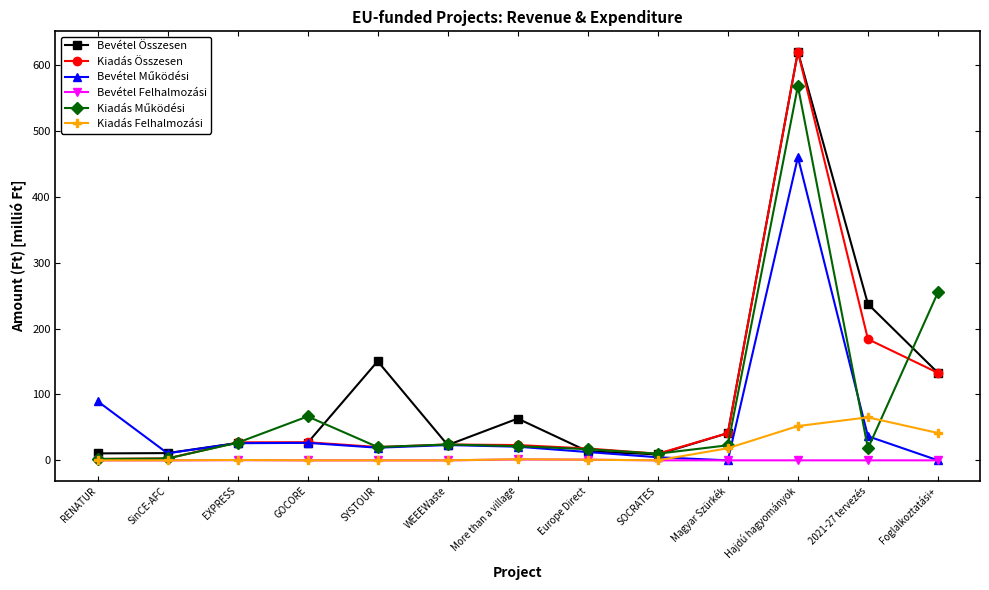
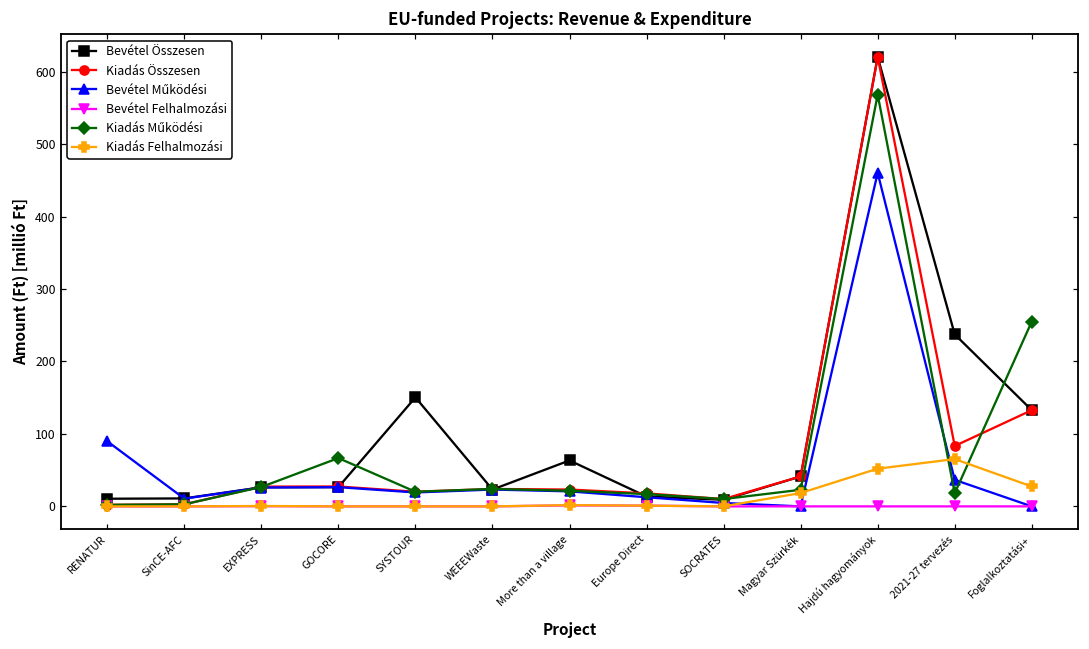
Kiadás Összesen, 2021-27 tervezés: 180 -> 80
Kiadás Felhalmozási, Foglalkoztatási+: 40 -> 30
